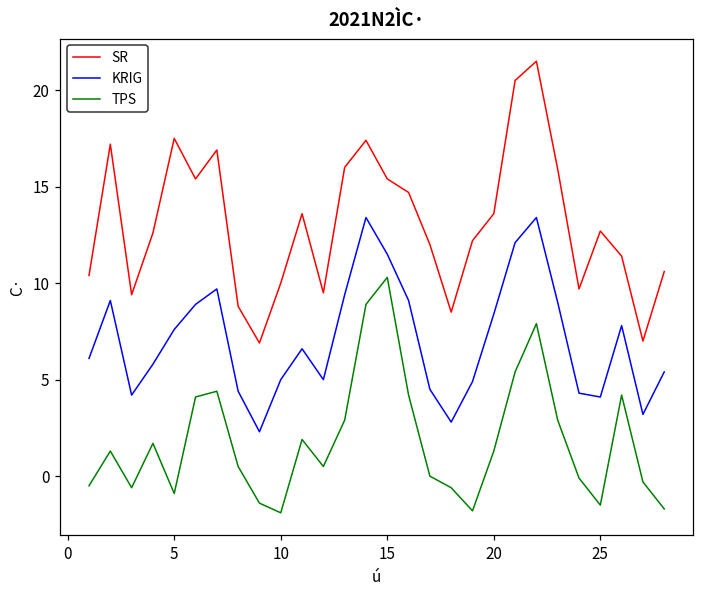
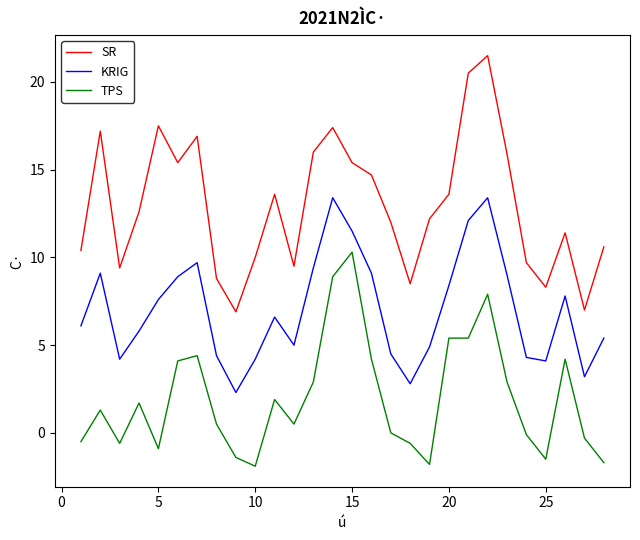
KRIG, 10: 5.0 -> 4.2
TPS, 20: 1.3 -> 5.4
SR, 25: 12.7 -> 8.3
